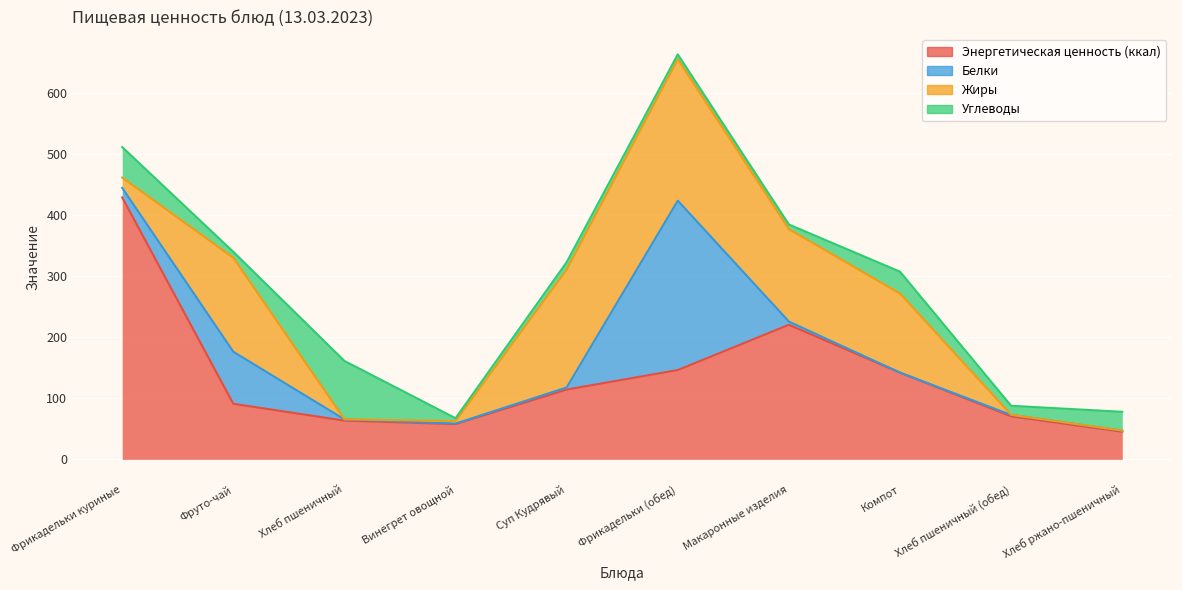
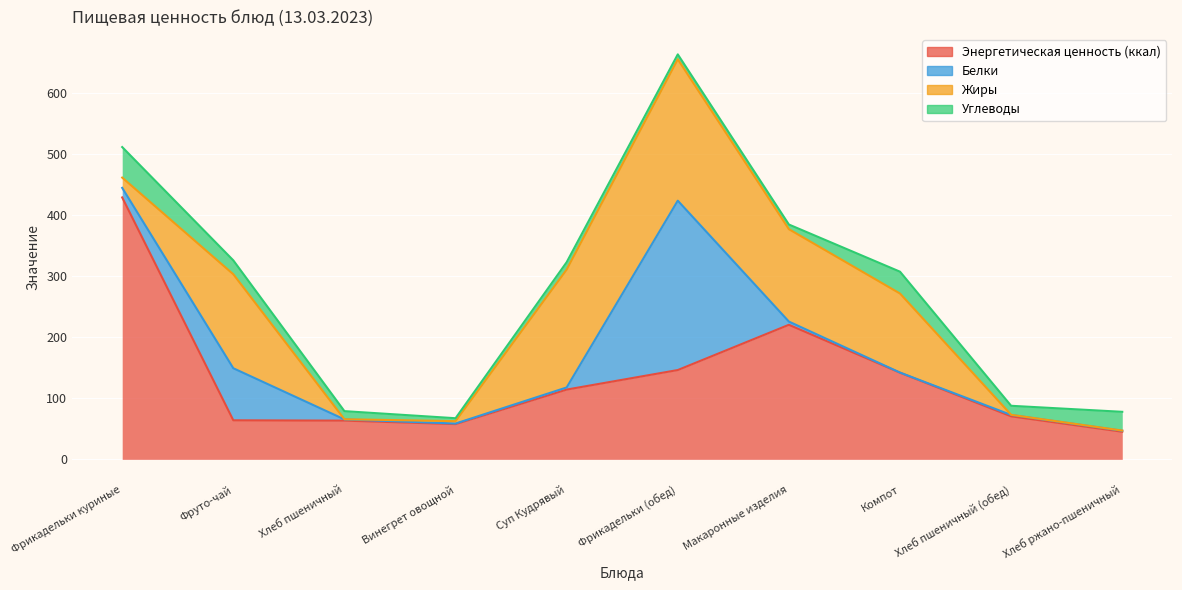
Энергетическая ценность (ккал), Фруто-чай: 90 -> 60
Углеводы, Фруто-чай: 10 -> 20
Углеводы, Хлеб пшеничный: 100 -> 10
